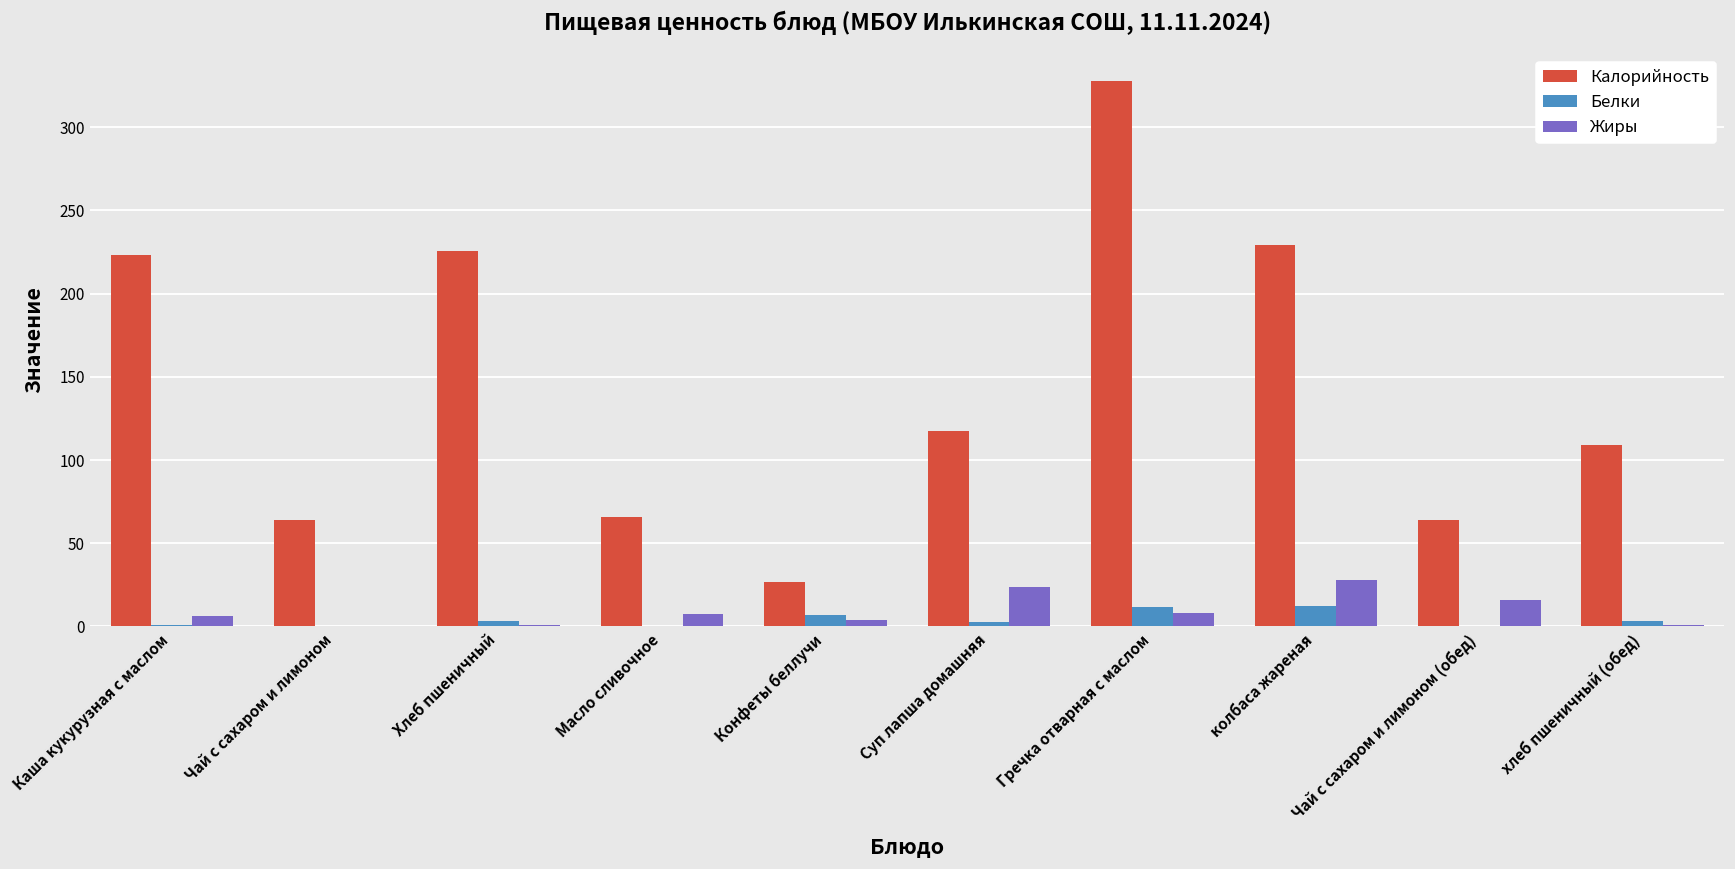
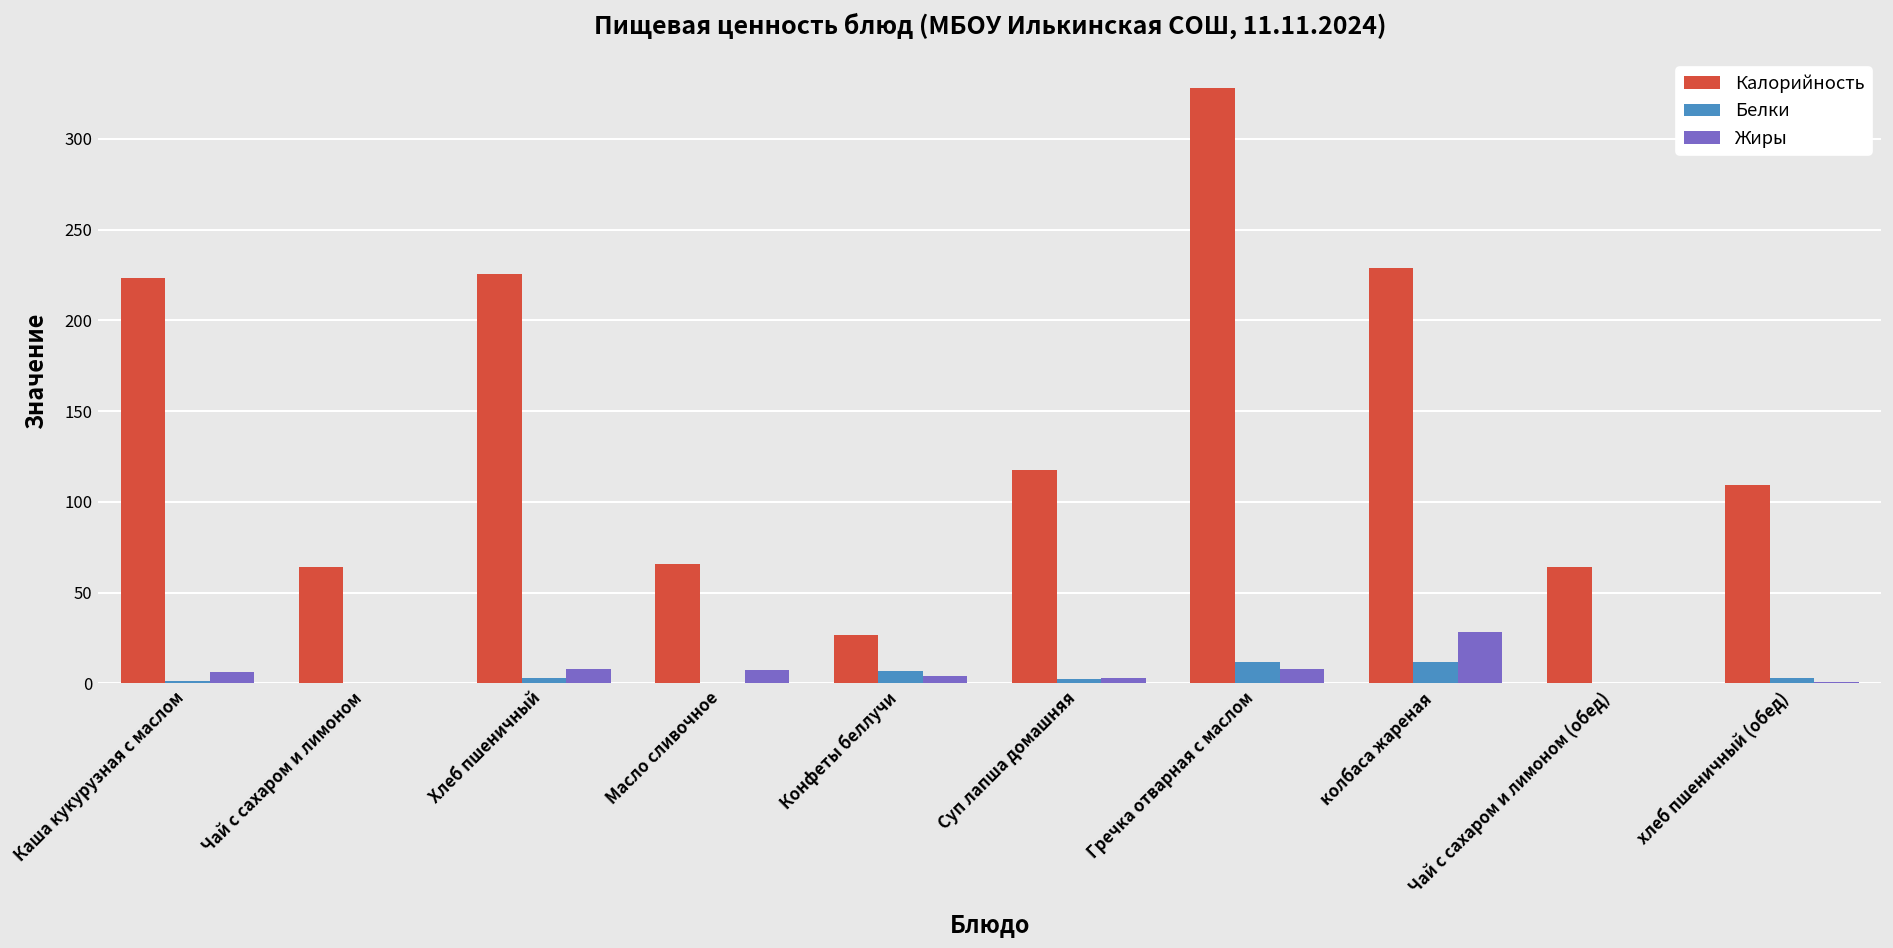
Жиры, Хлеб пшеничный: 1 -> 8
Жиры, Суп лапша домашняя: 24 -> 3
Жиры, Чай с сахаром и лимоном (обед): 16 -> 0
